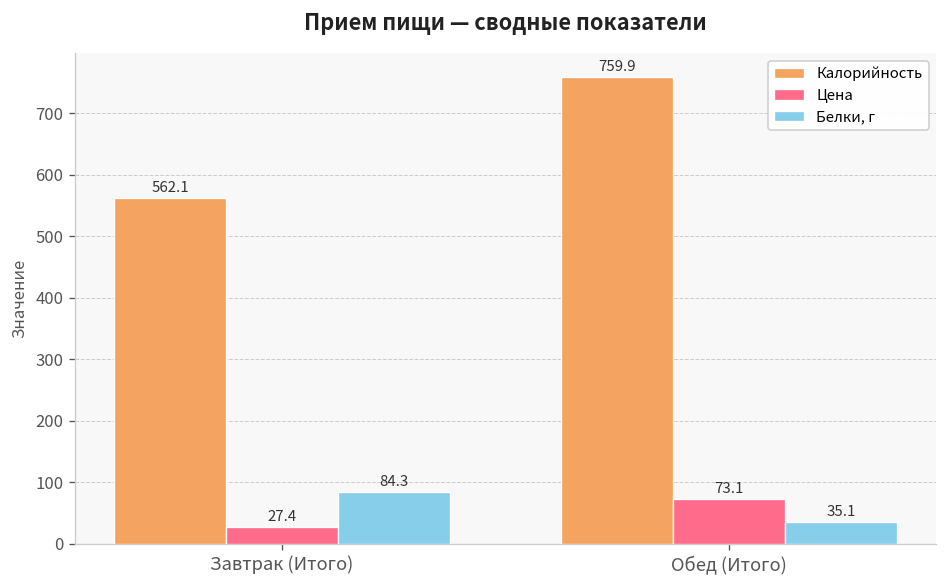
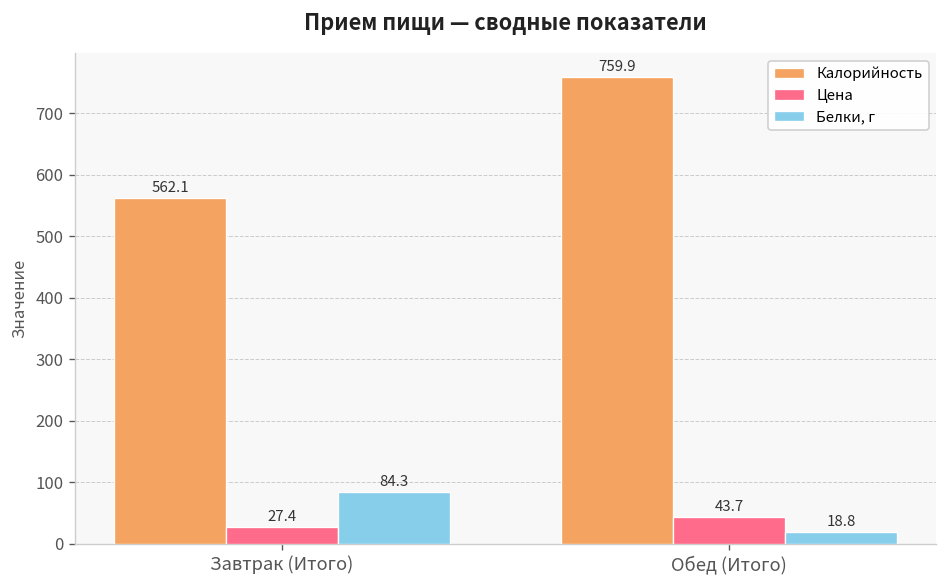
Цена, Обед (Итого): 73.1 -> 43.7
Белки, г, Обед (Итого): 35.1 -> 18.8
